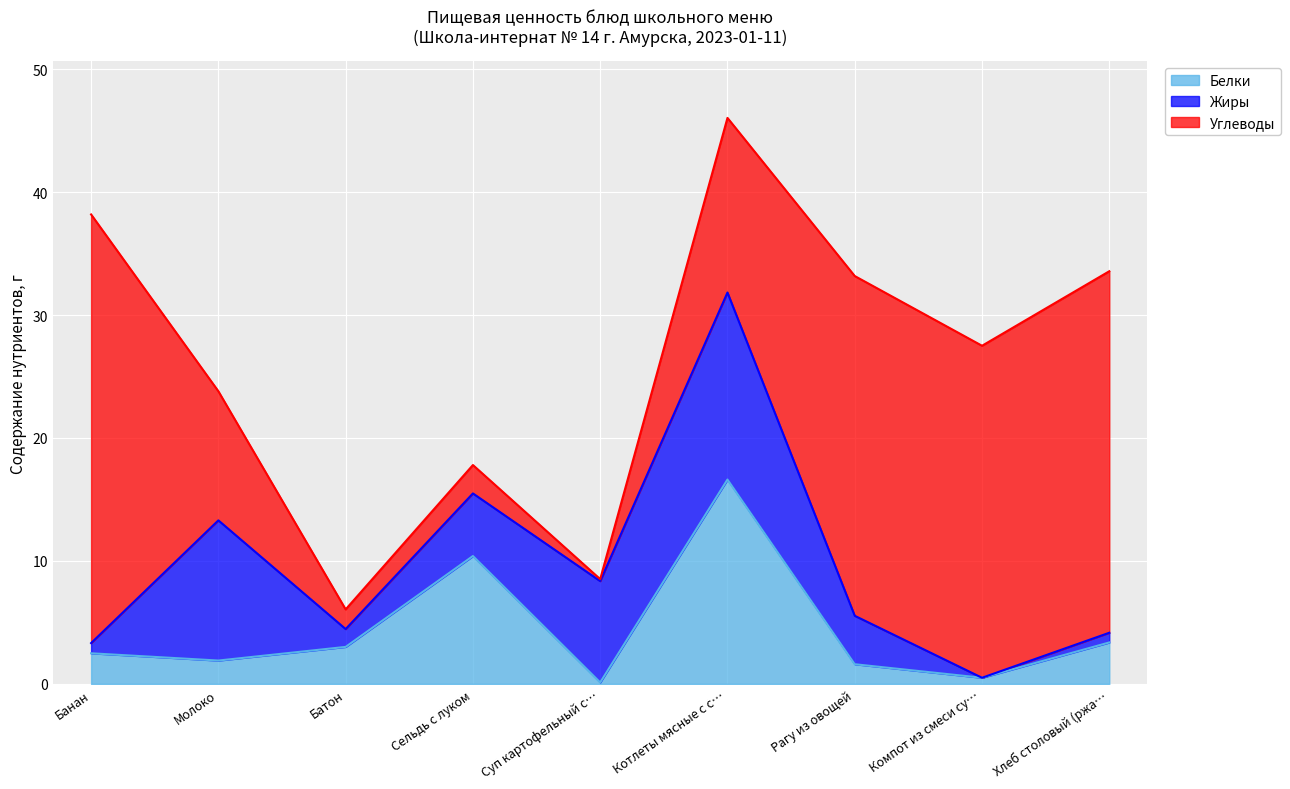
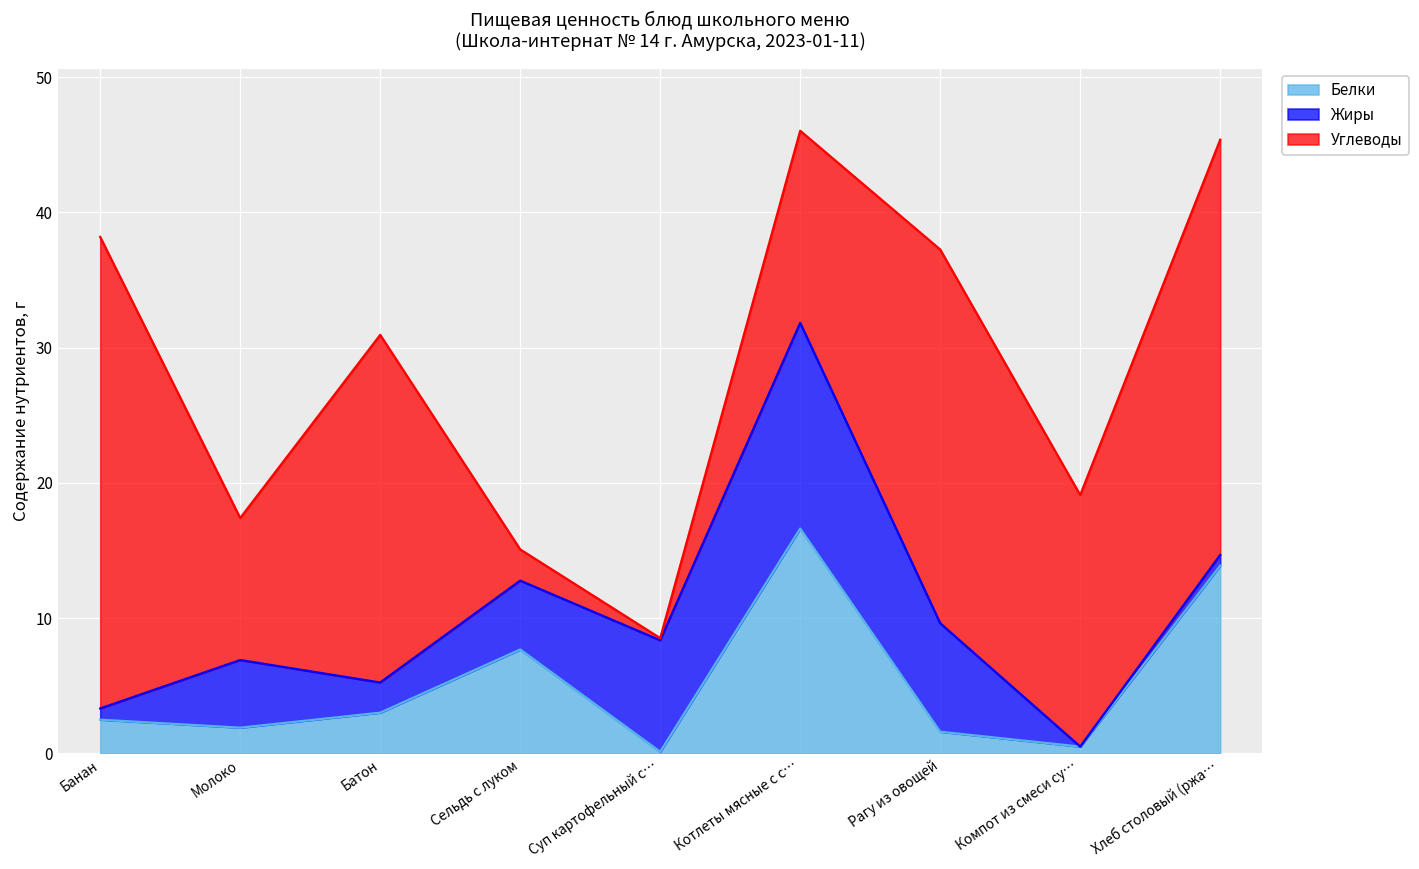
Жиры, Молоко: 11.4 -> 5.0
Жиры, Батон: 1.5 -> 2.2
Углеводы, Батон: 1.6 -> 25.7
Белки, Сельдь с луком: 10.4 -> 7.7
Жиры, Рагу из овощей: 3.9 -> 8.0
Углеводы, Компот из смеси су…: 27.0 -> 18.6
Белки, Хлеб столовый (ржа…: 3.4 -> 13.9
Углеводы, Хлеб столовый (ржа…: 29.4 -> 30.7
